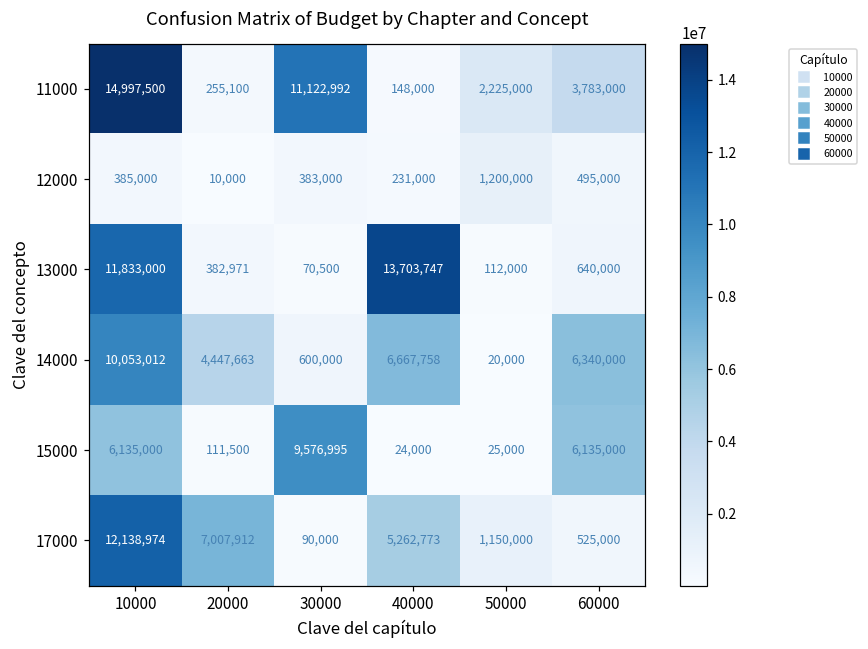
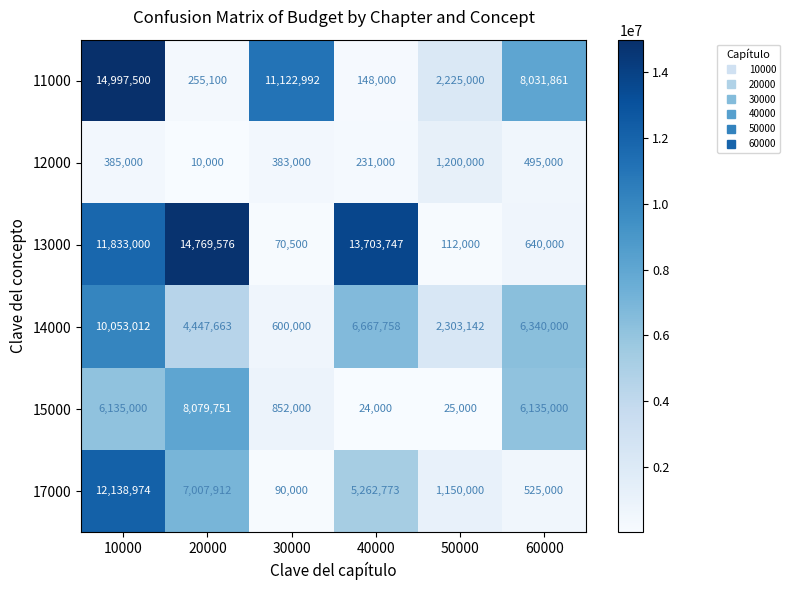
11000, 60000: 3,783,000 -> 8,031,861
13000, 20000: 382,971 -> 14,769,576
14000, 50000: 20,000 -> 2,303,142
15000, 20000: 111,500 -> 8,079,751
15000, 30000: 9,576,995 -> 852,000
